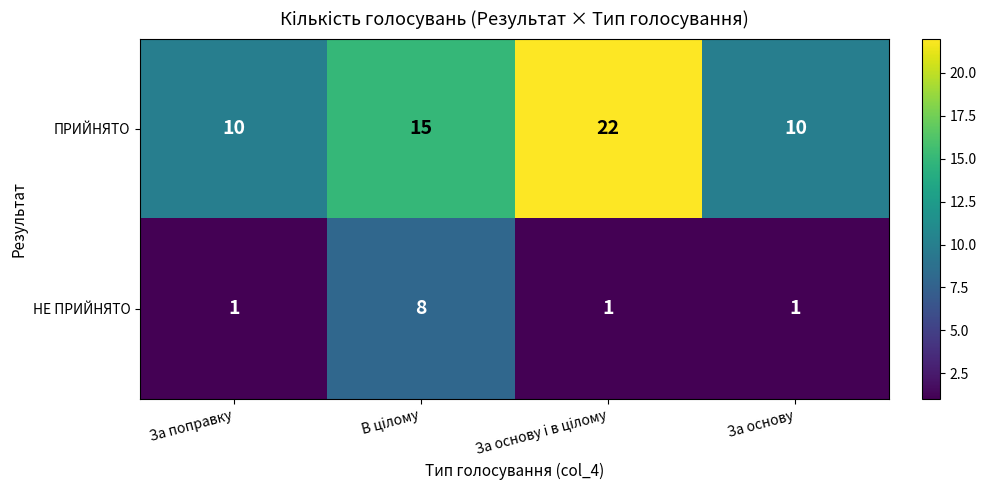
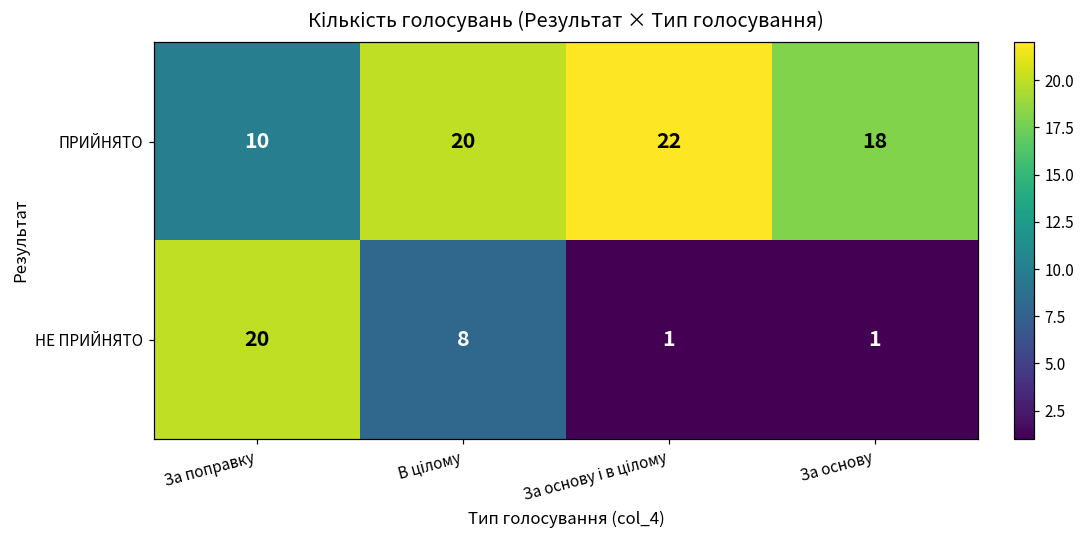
ПРИЙНЯТО, В цілому: 15 -> 20
ПРИЙНЯТО, За основу: 10 -> 18
НЕ ПРИЙНЯТО, За поправку: 1 -> 20
